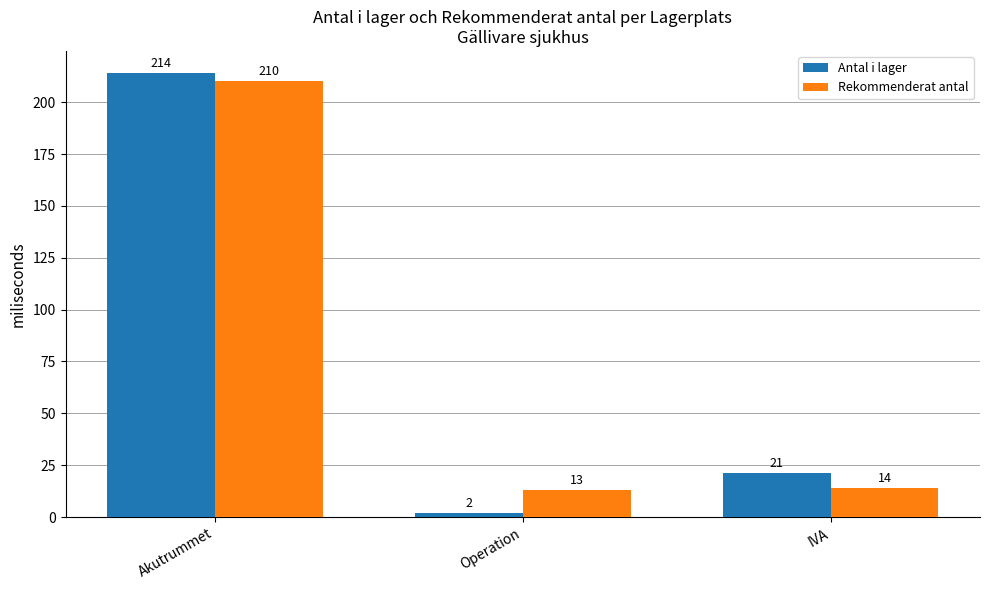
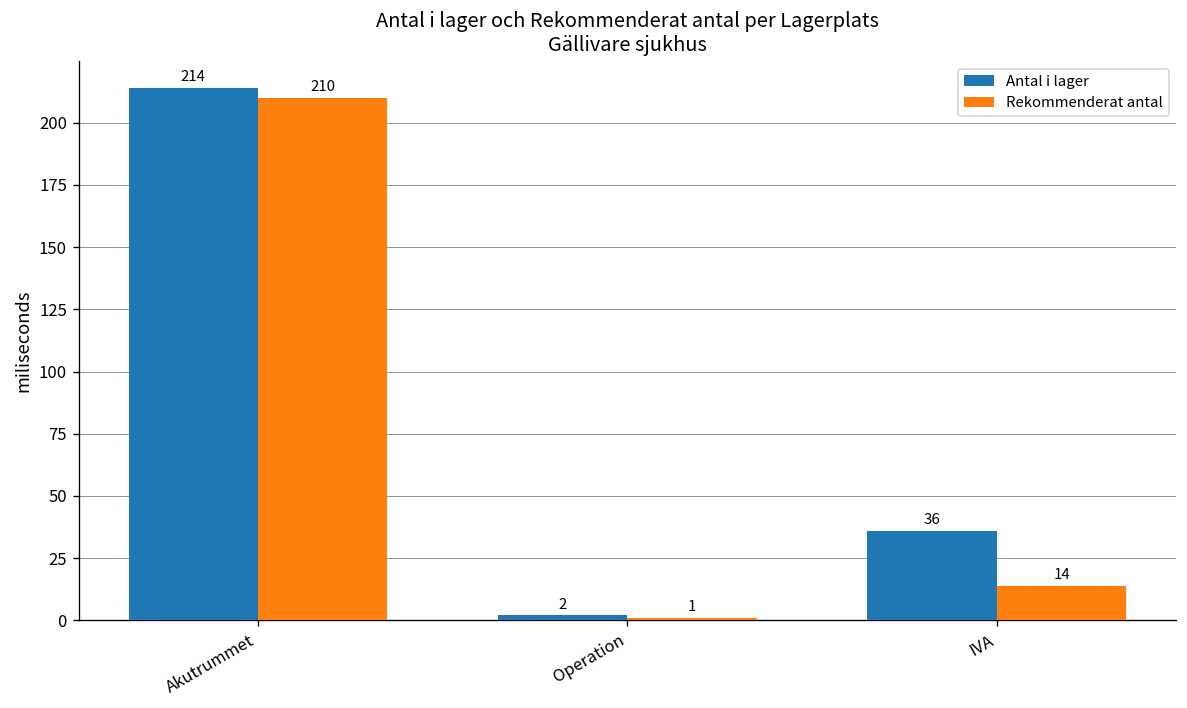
Rekommenderat antal, Operation: 13 -> 1
Antal i lager, IVA: 21 -> 36
